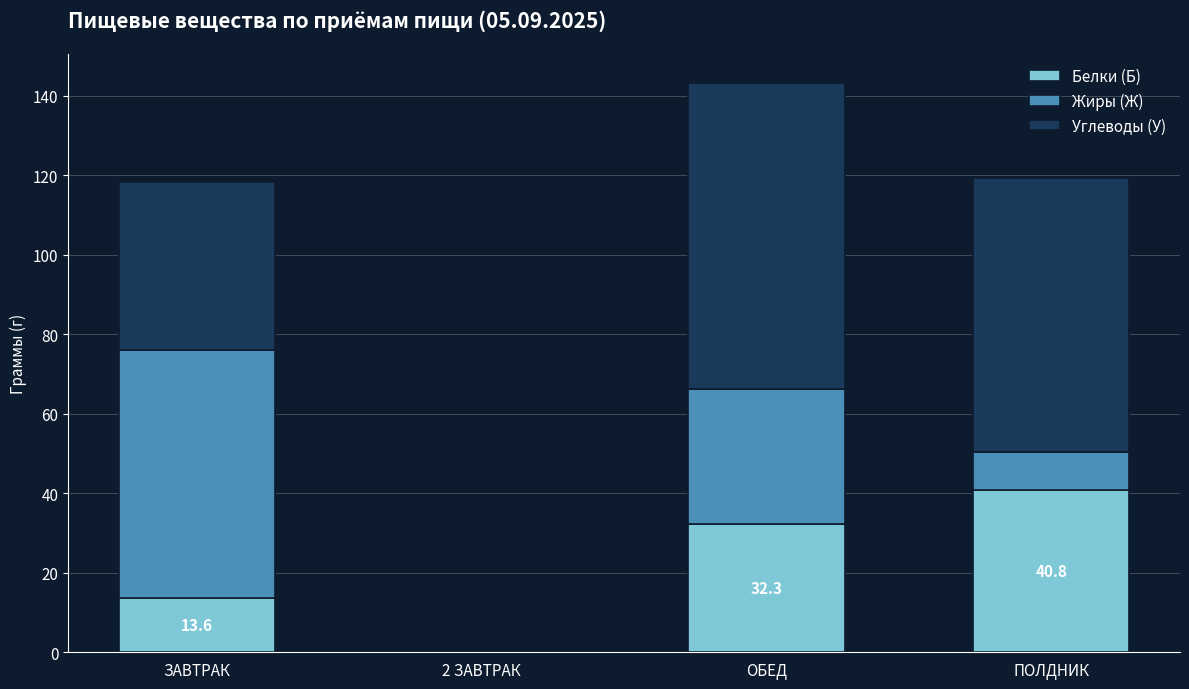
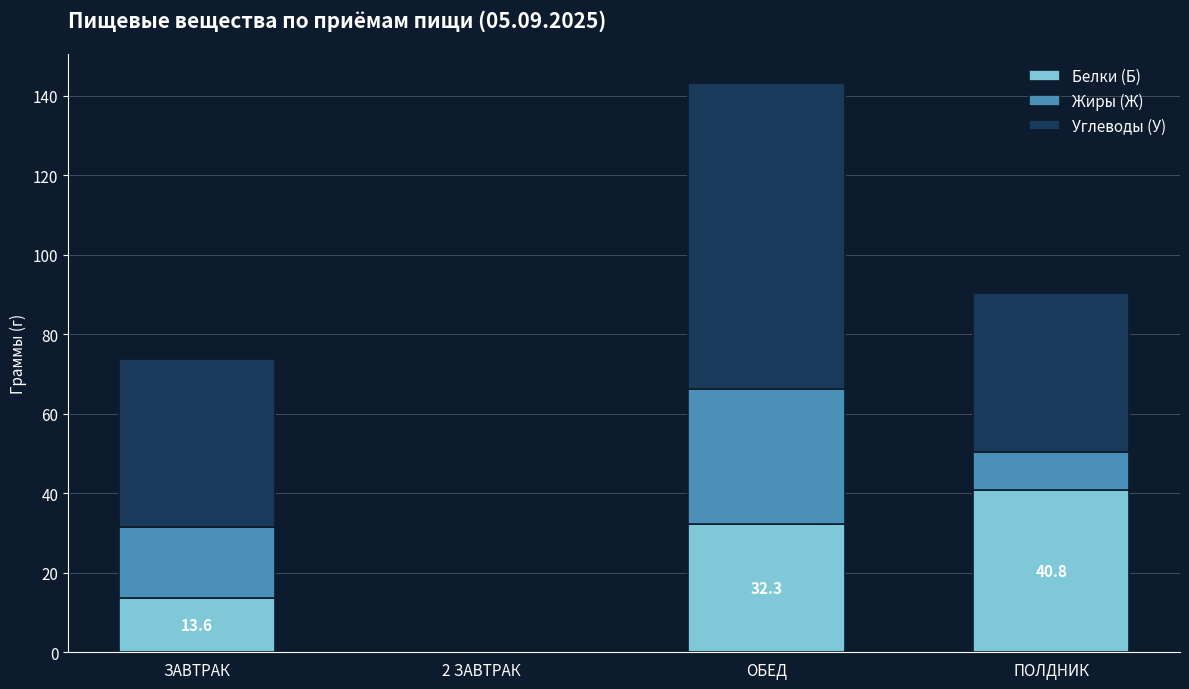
Жиры (Ж), ЗАВТРАК: 62 -> 18
Углеводы (У), ПОЛДНИК: 69 -> 40
